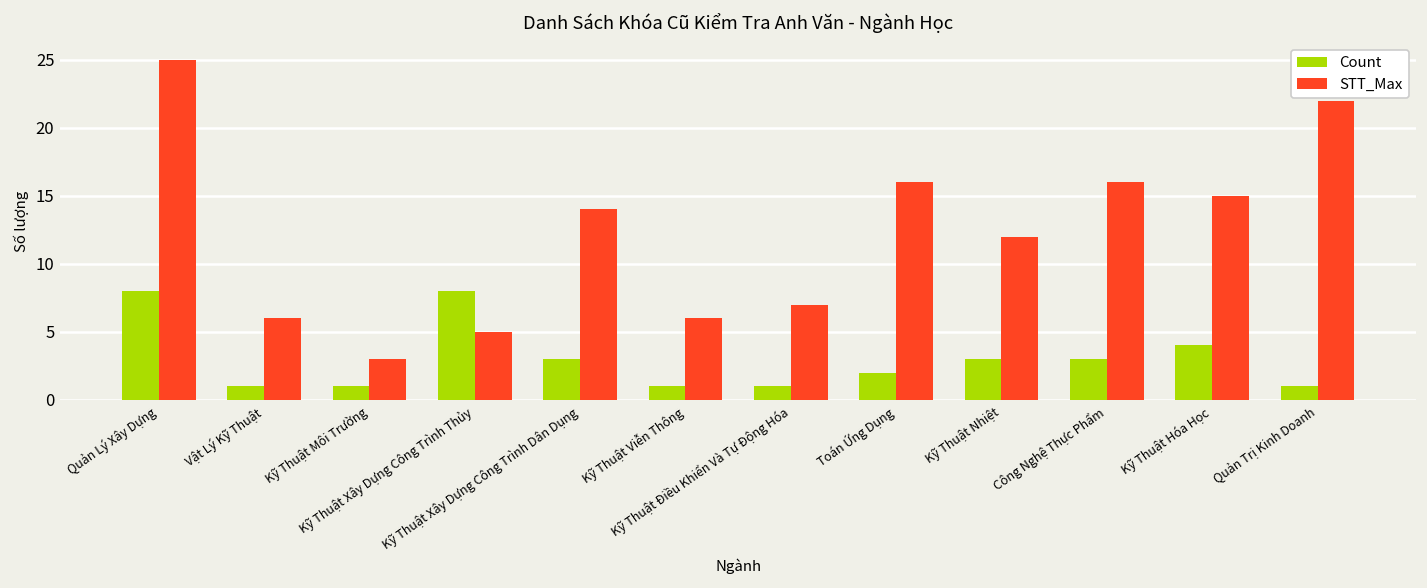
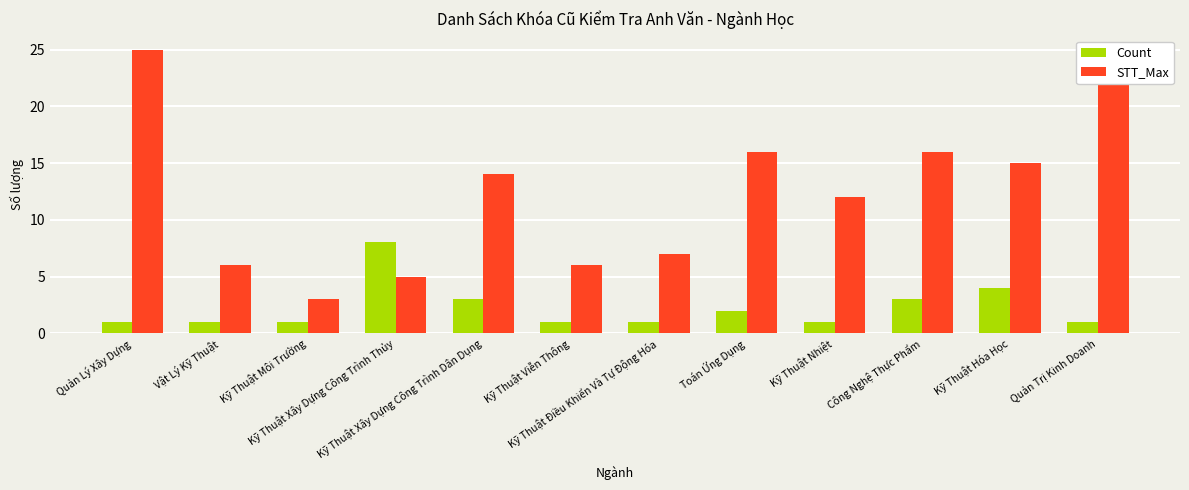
Count, Quản Lý Xây Dựng: 8 -> 1
Count, Kỹ Thuật Nhiệt: 3 -> 1
